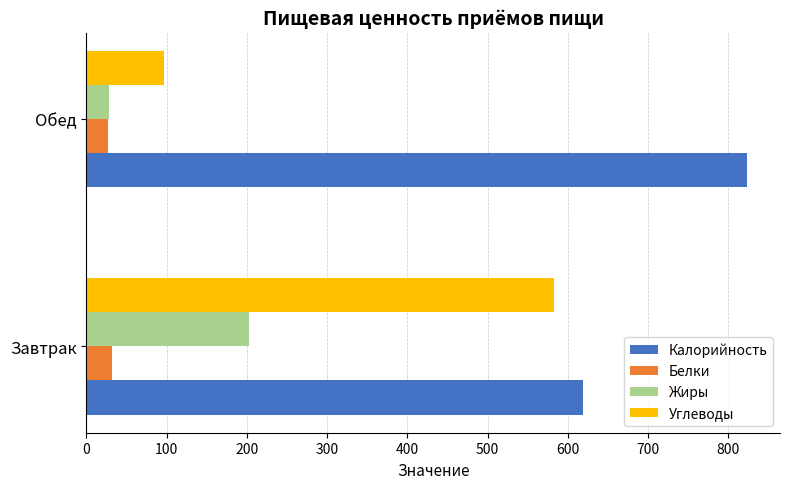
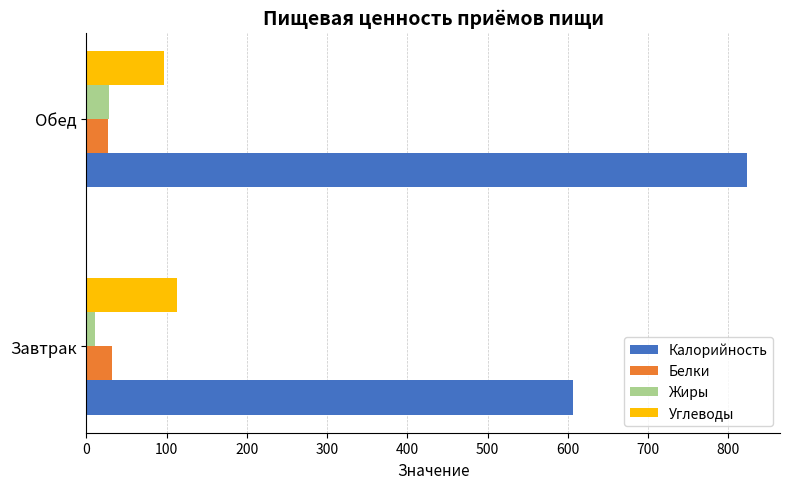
Углеводы, Завтрак: 580 -> 110
Жиры, Завтрак: 200 -> 10
Калорийность, Завтрак: 620 -> 610
